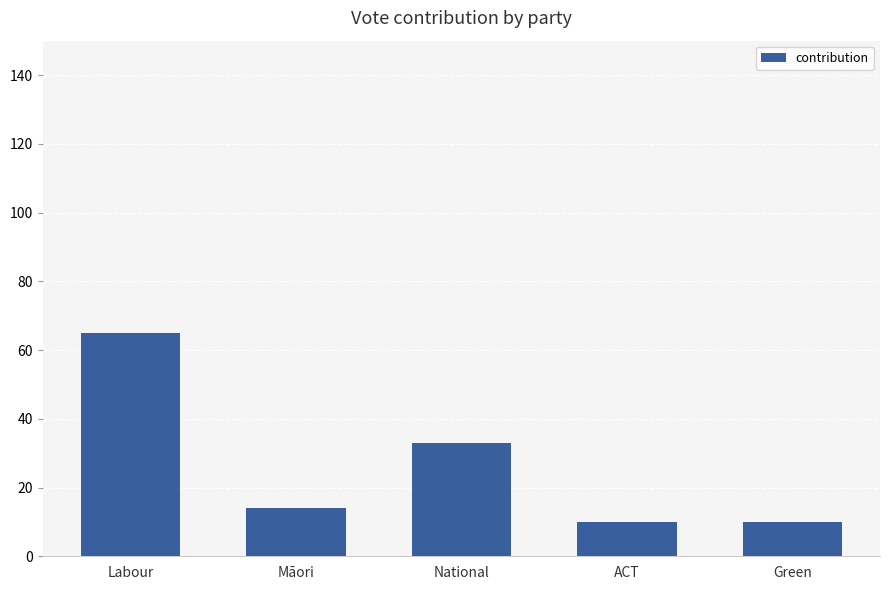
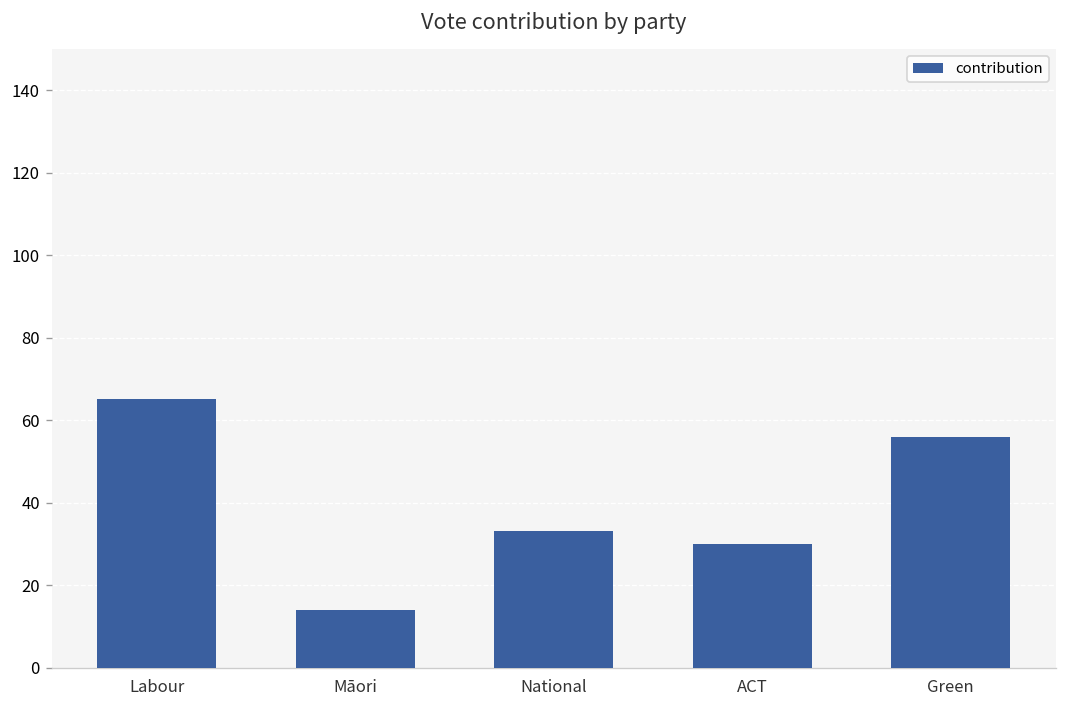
ACT: 10 -> 30
Green: 10 -> 56
